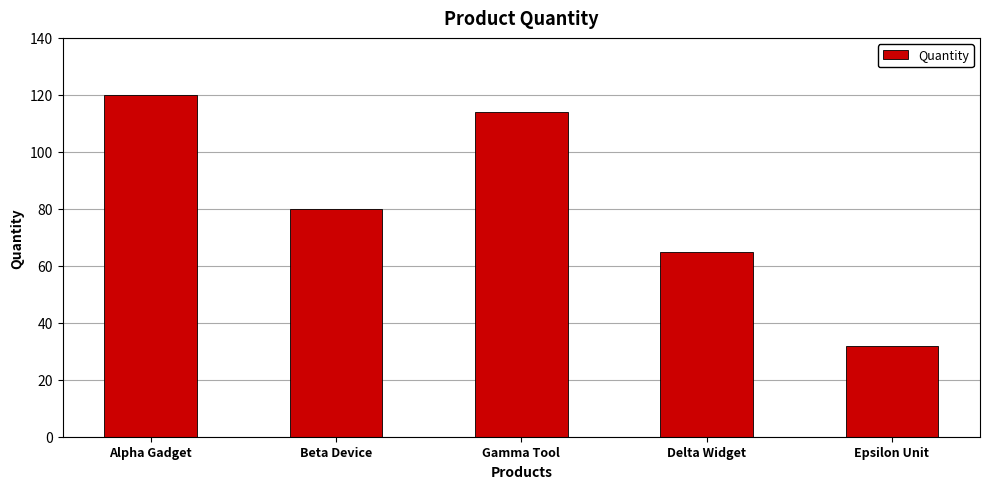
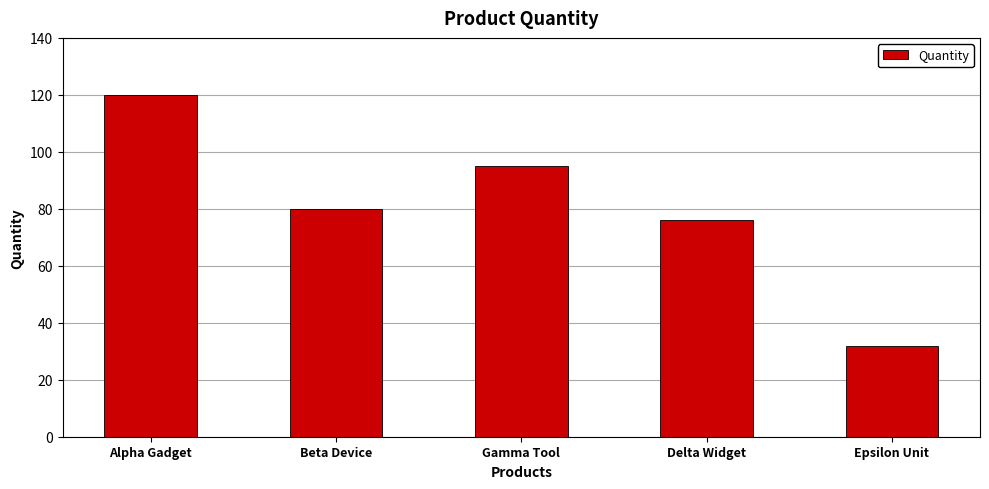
Gamma Tool: 114 -> 95
Delta Widget: 65 -> 76
